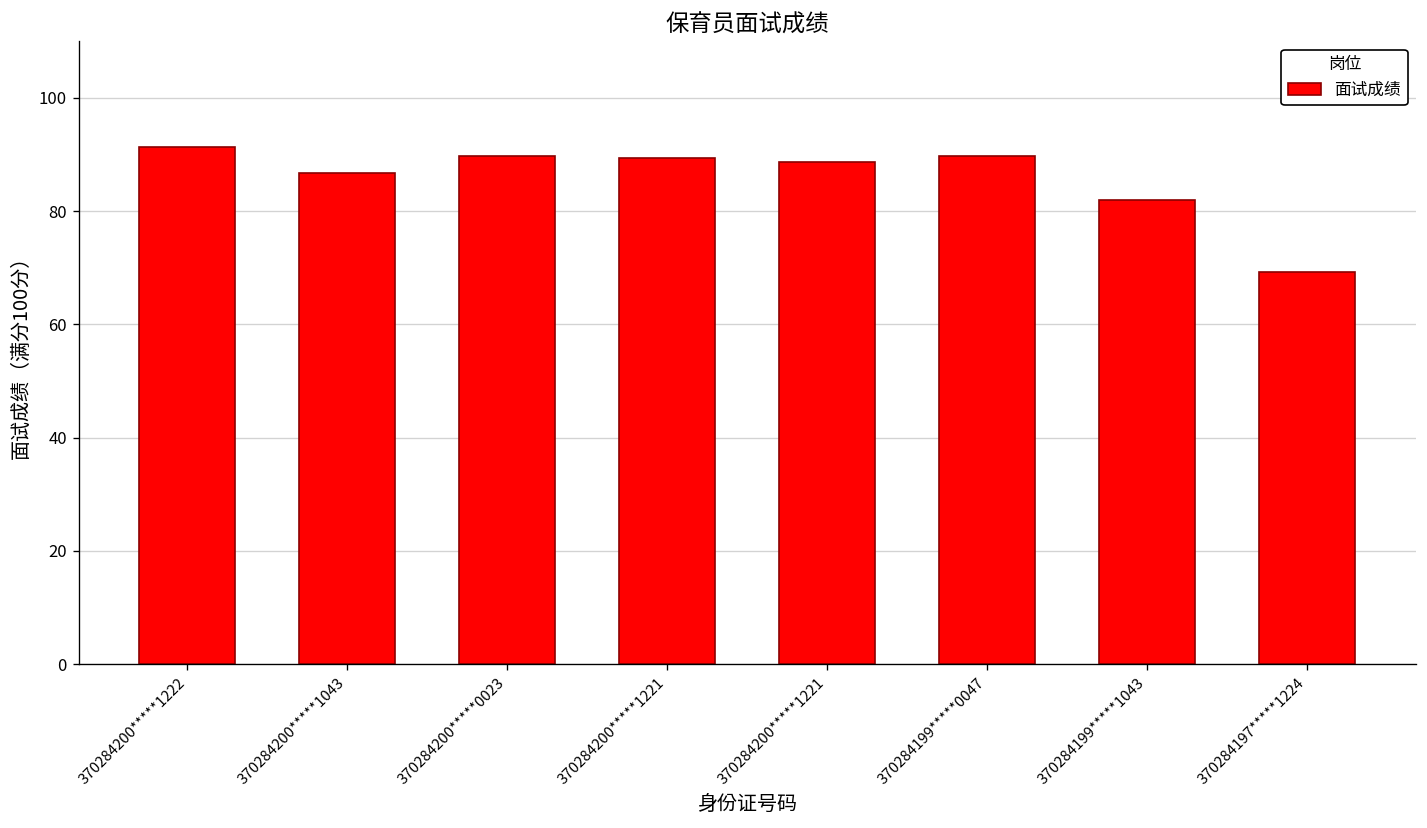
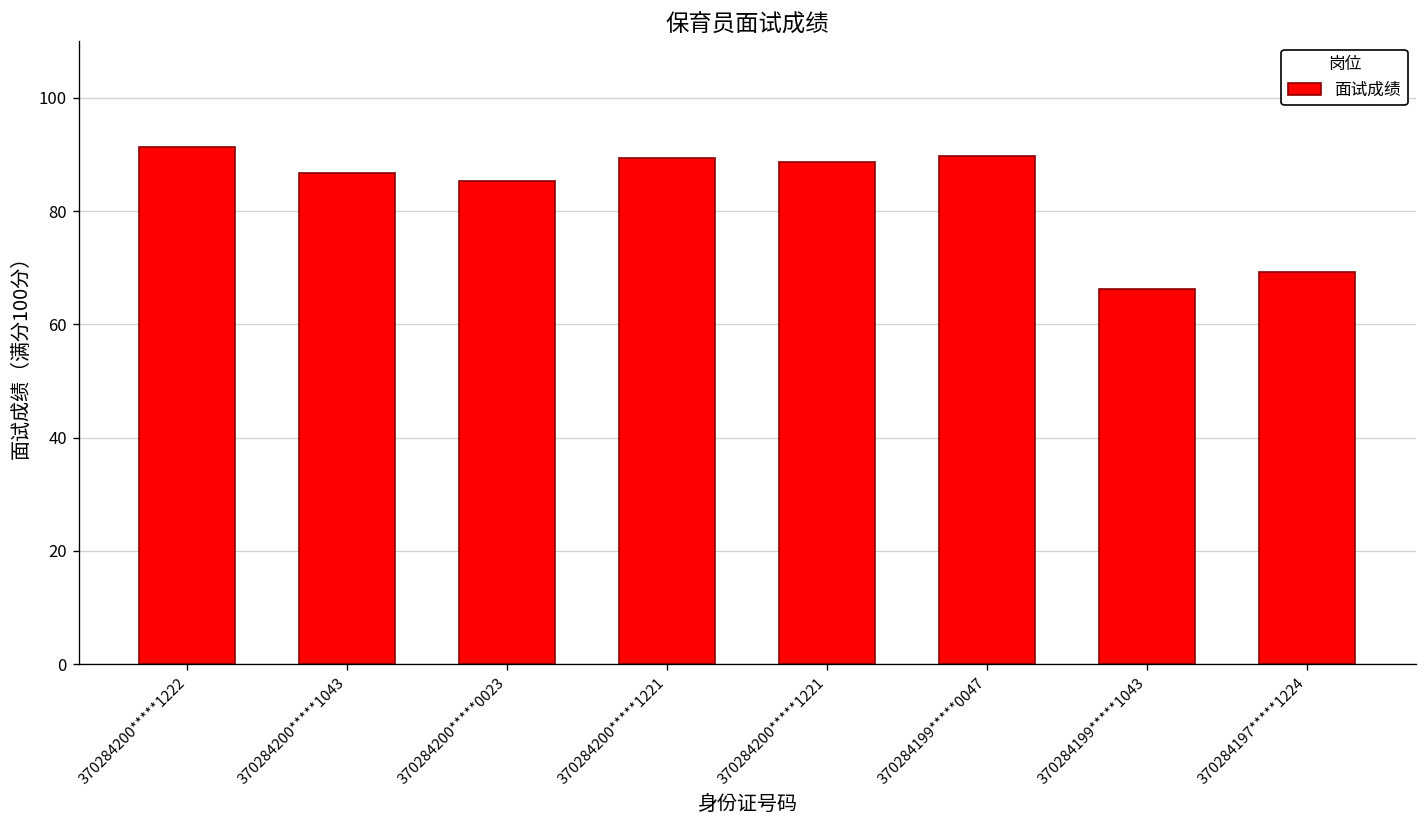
370284200*****0023: 90 -> 85
370284199*****1043: 82 -> 66
